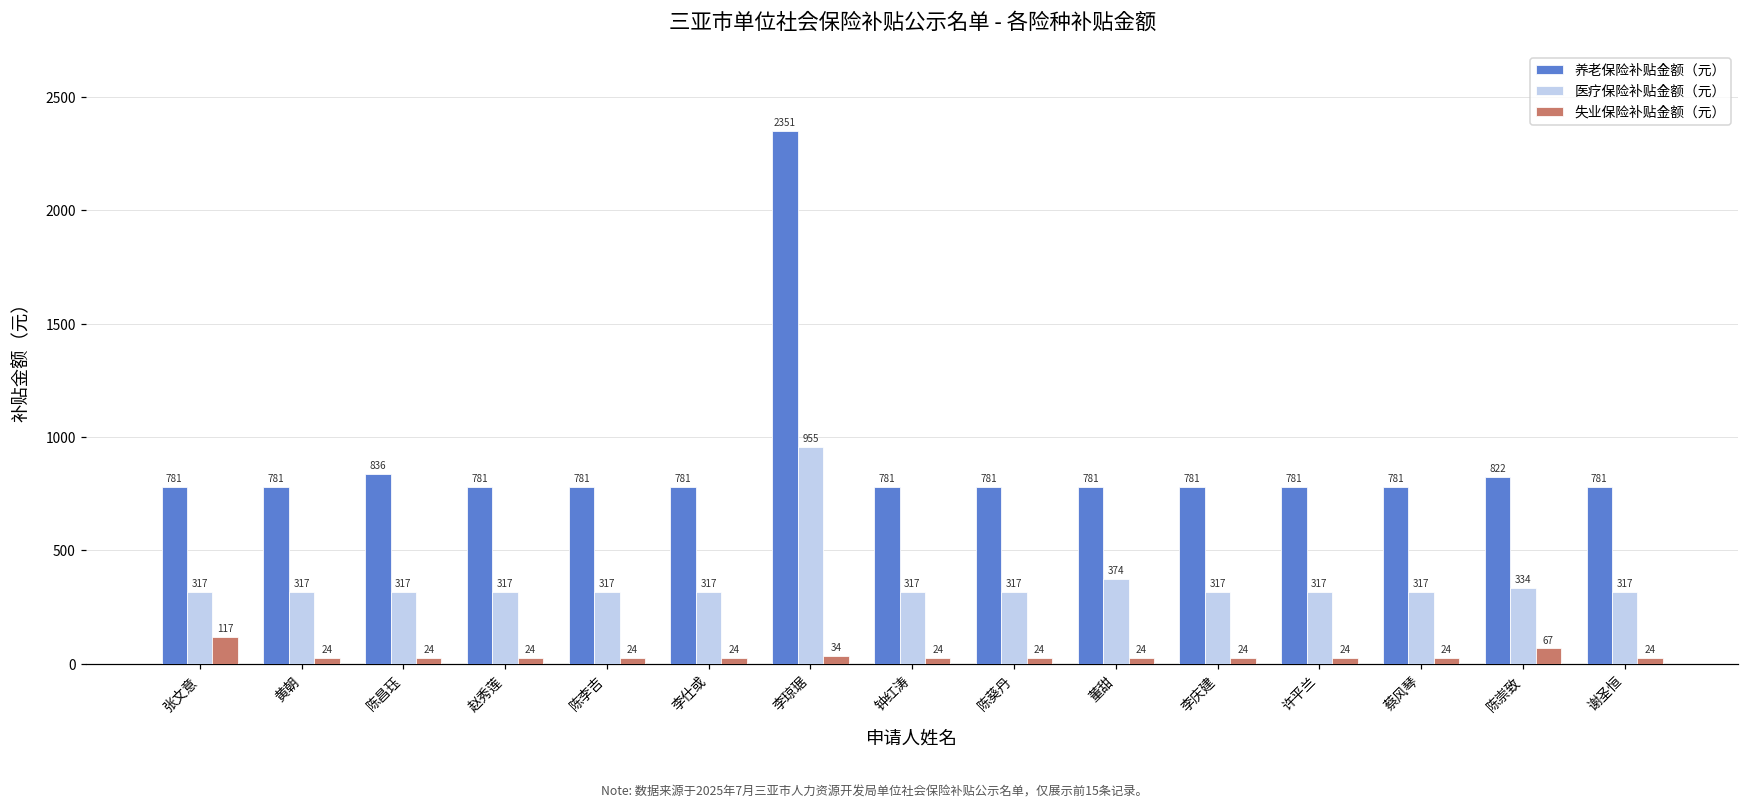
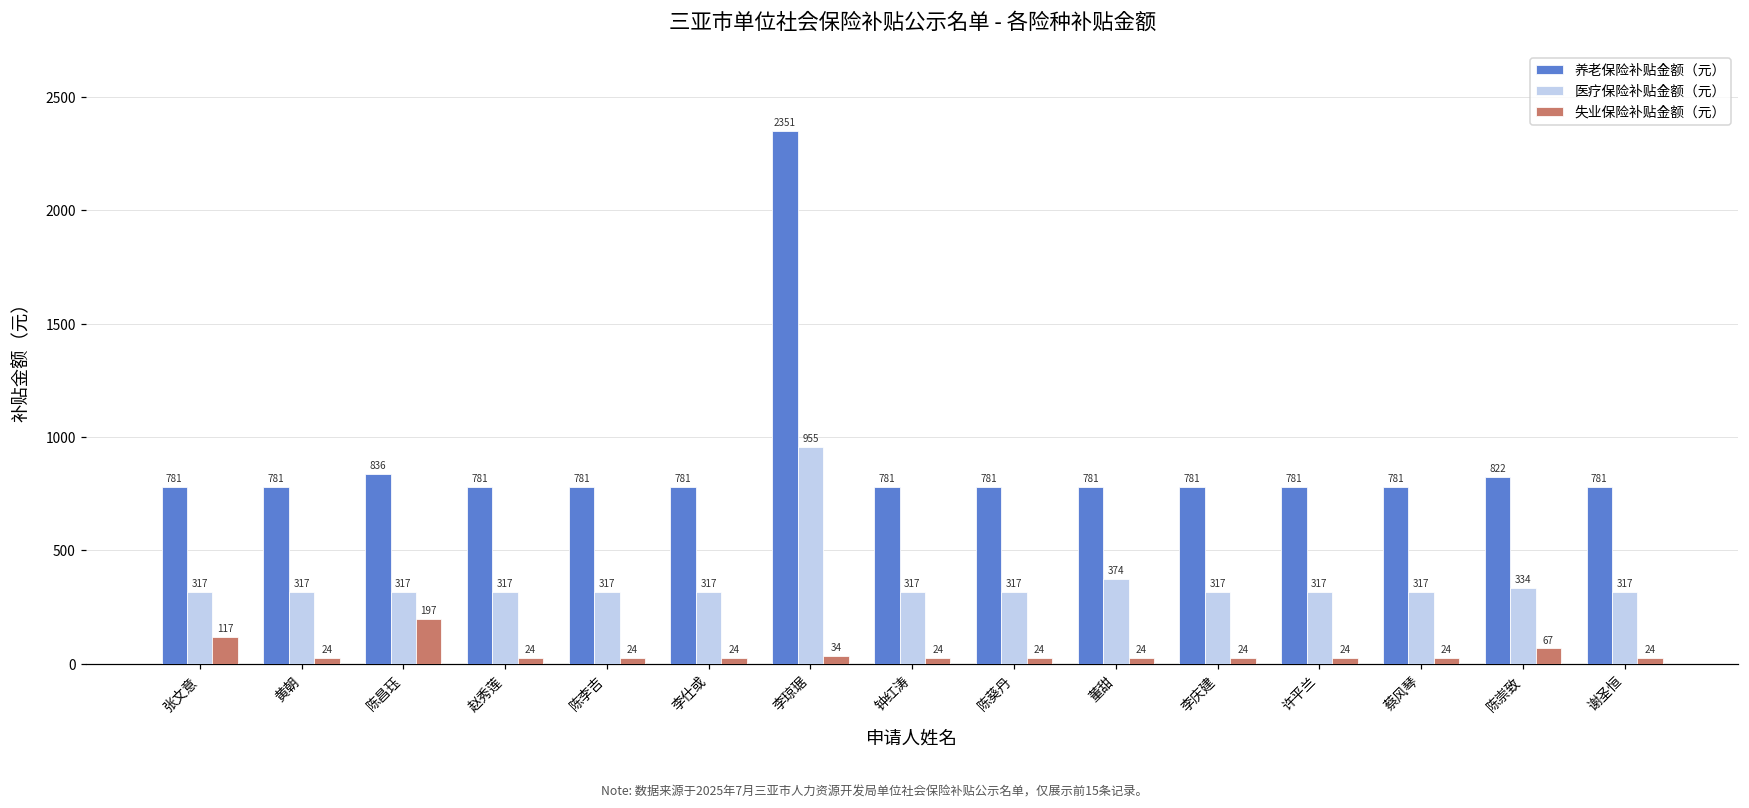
失业保险补贴金额（元）, 陈昌珏: 24 -> 197
